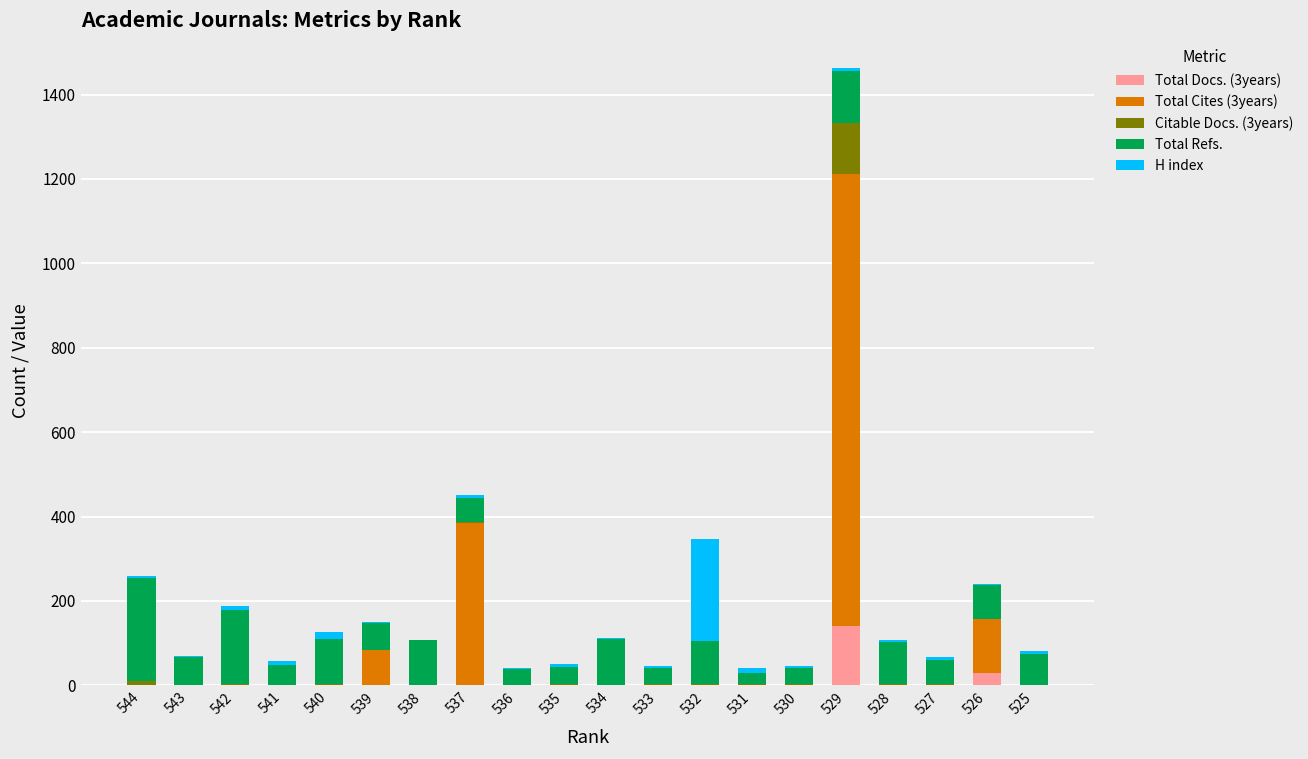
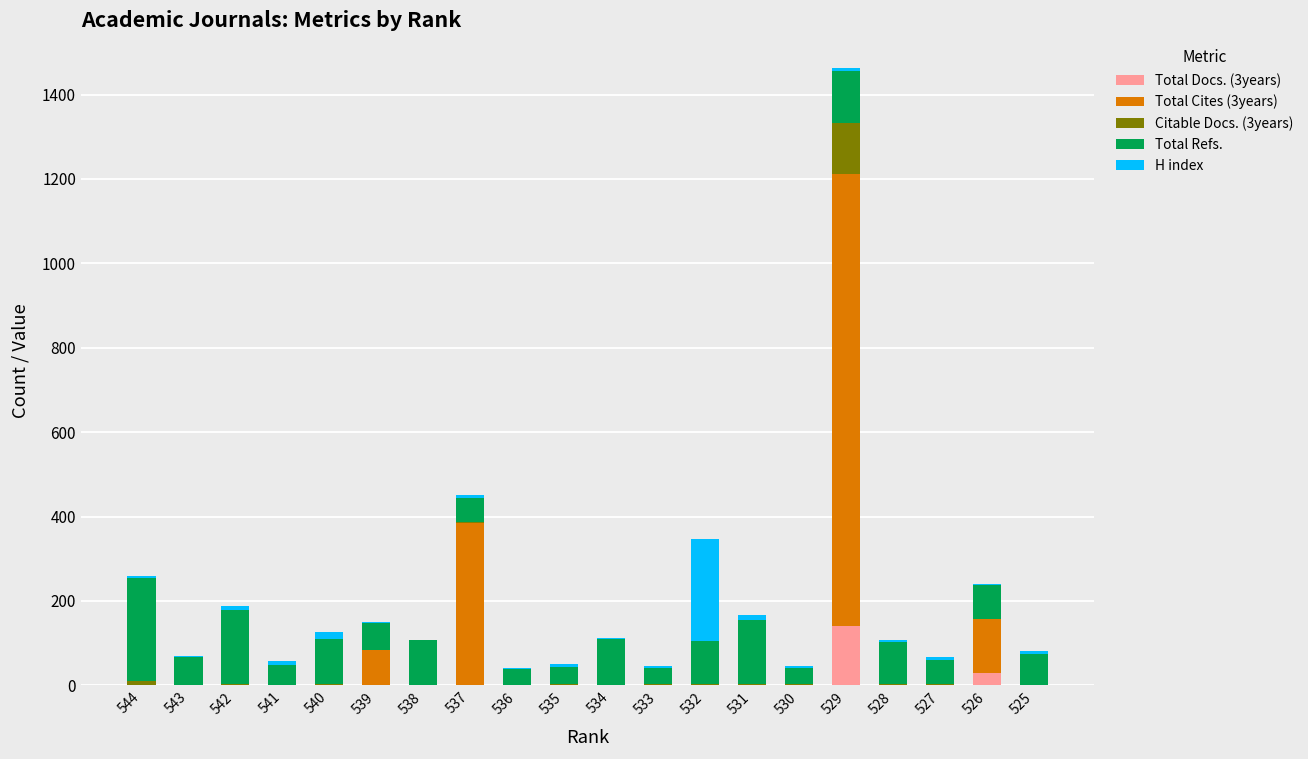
Total Refs., 531: 30 -> 150
